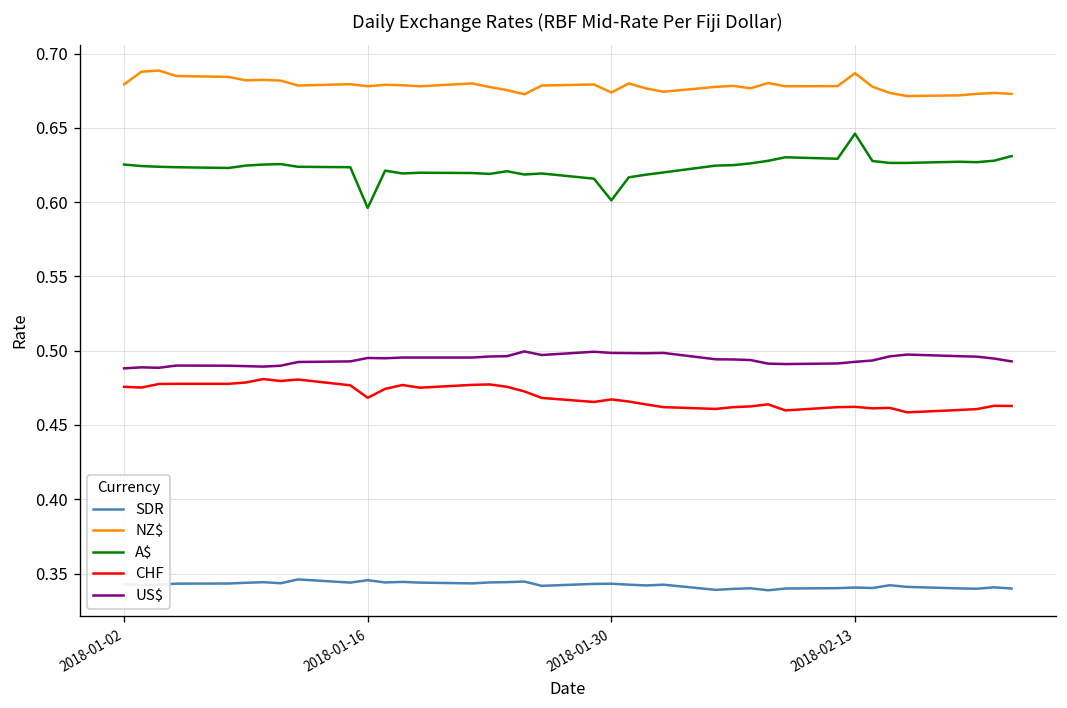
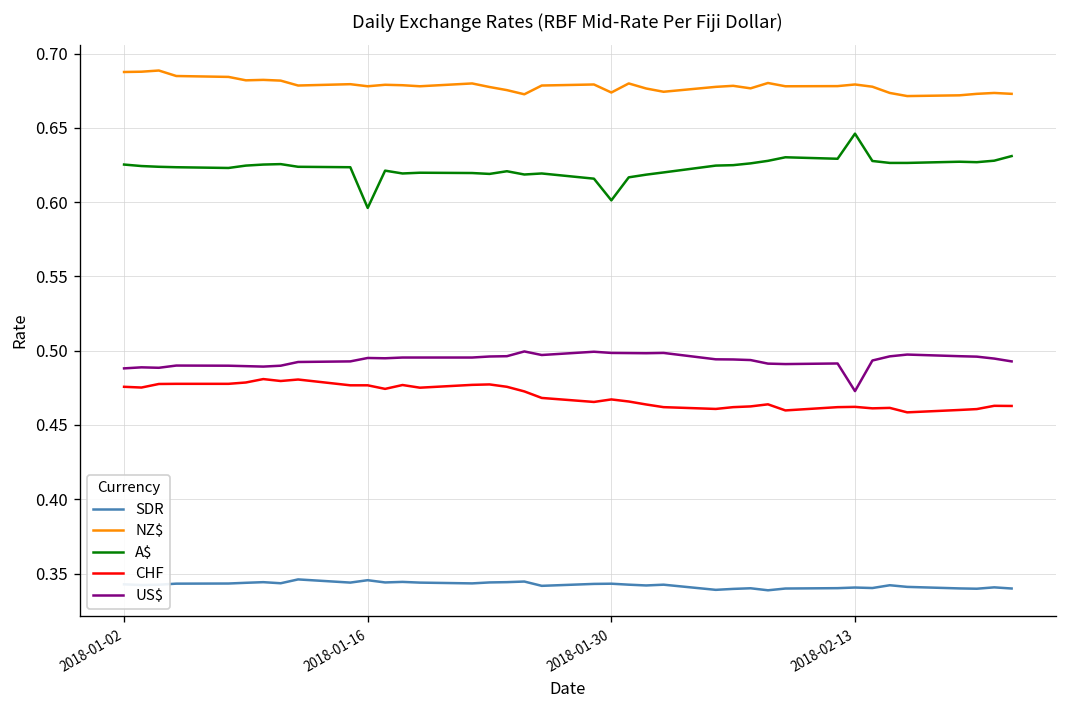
NZ$, 2018-01-02: 0.679 -> 0.688
CHF, 2018-01-16: 0.468 -> 0.477
NZ$, 2018-02-13: 0.687 -> 0.679
US$, 2018-02-13: 0.493 -> 0.473
